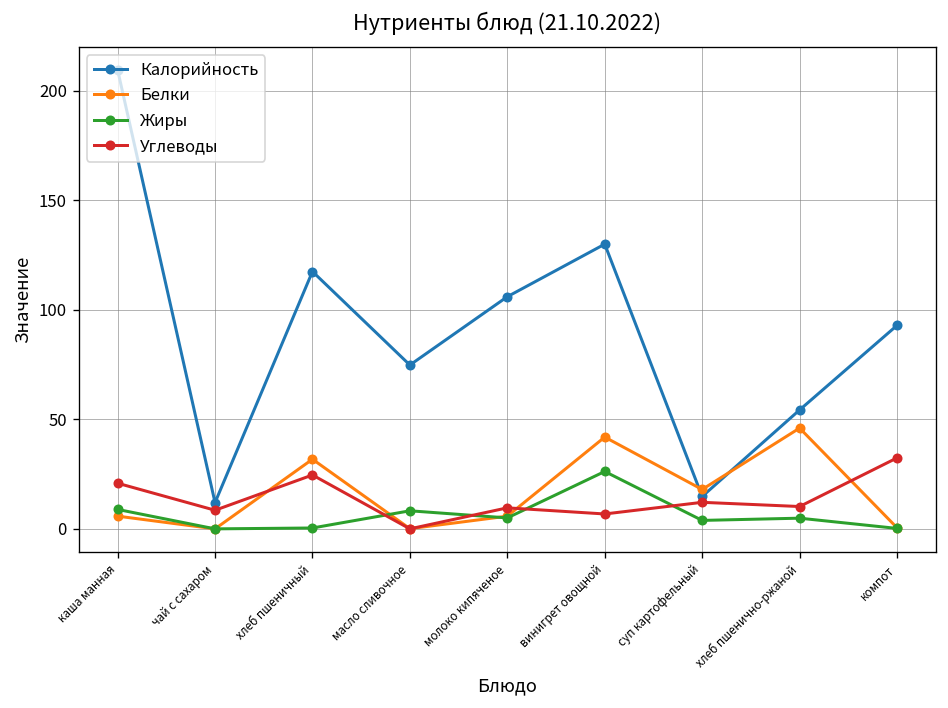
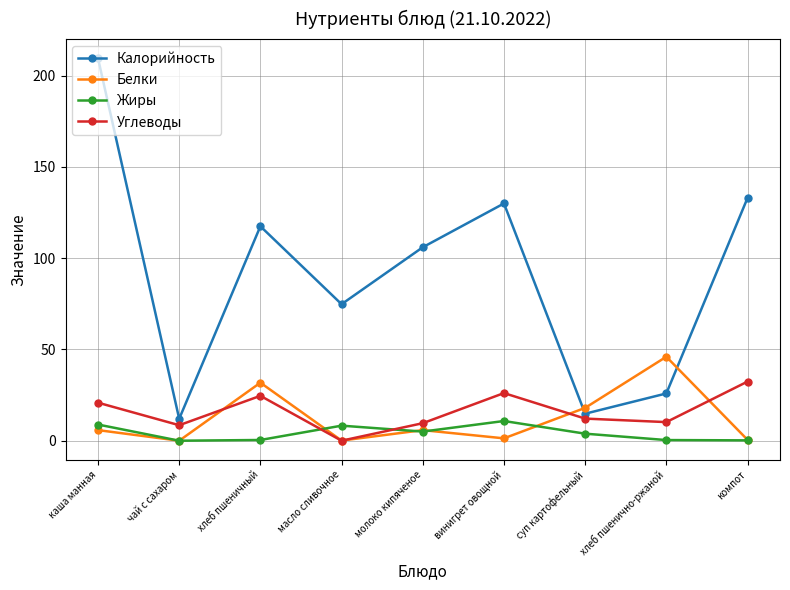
Белки, винигрет овощной: 42 -> 1
Жиры, винигрет овощной: 26 -> 11
Углеводы, винигрет овощной: 7 -> 26
Калорийность, хлеб пшенично-ржаной: 54 -> 26
Жиры, хлеб пшенично-ржаной: 5 -> 0
Калорийность, компот: 93 -> 133
